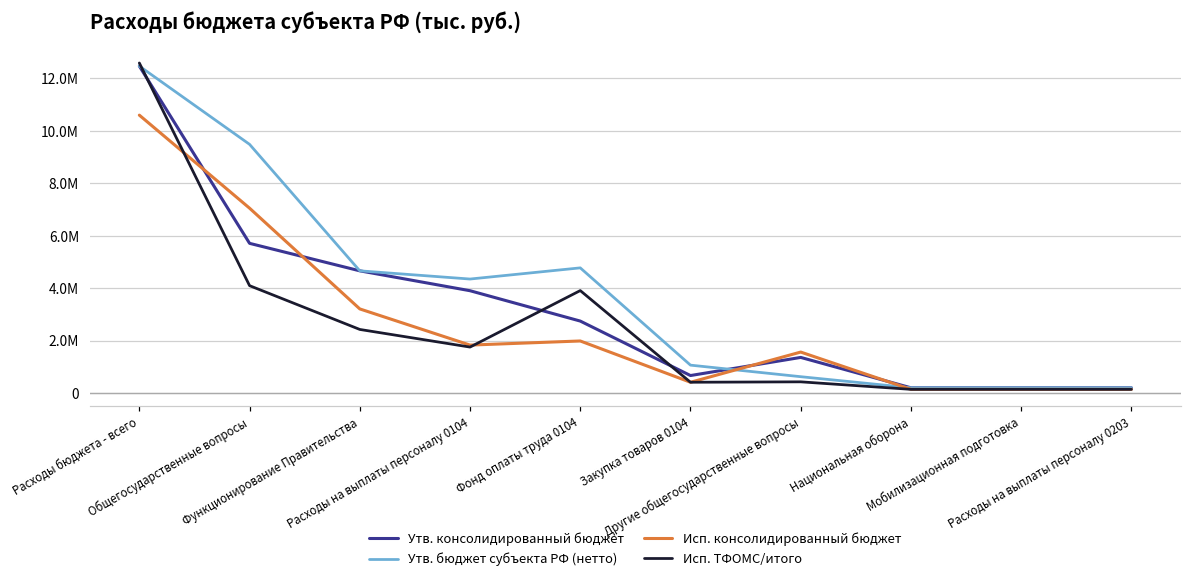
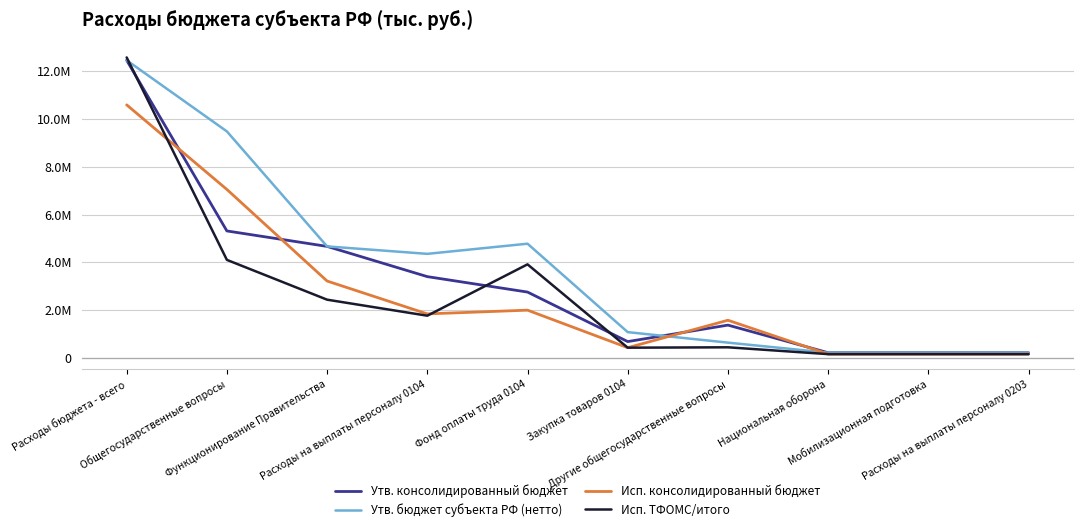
Утв. консолидированный бюджет, Общегосударственные вопросы: 5700000 -> 5300000
Утв. консолидированный бюджет, Расходы на выплаты персоналу 0104: 3900000 -> 3400000
